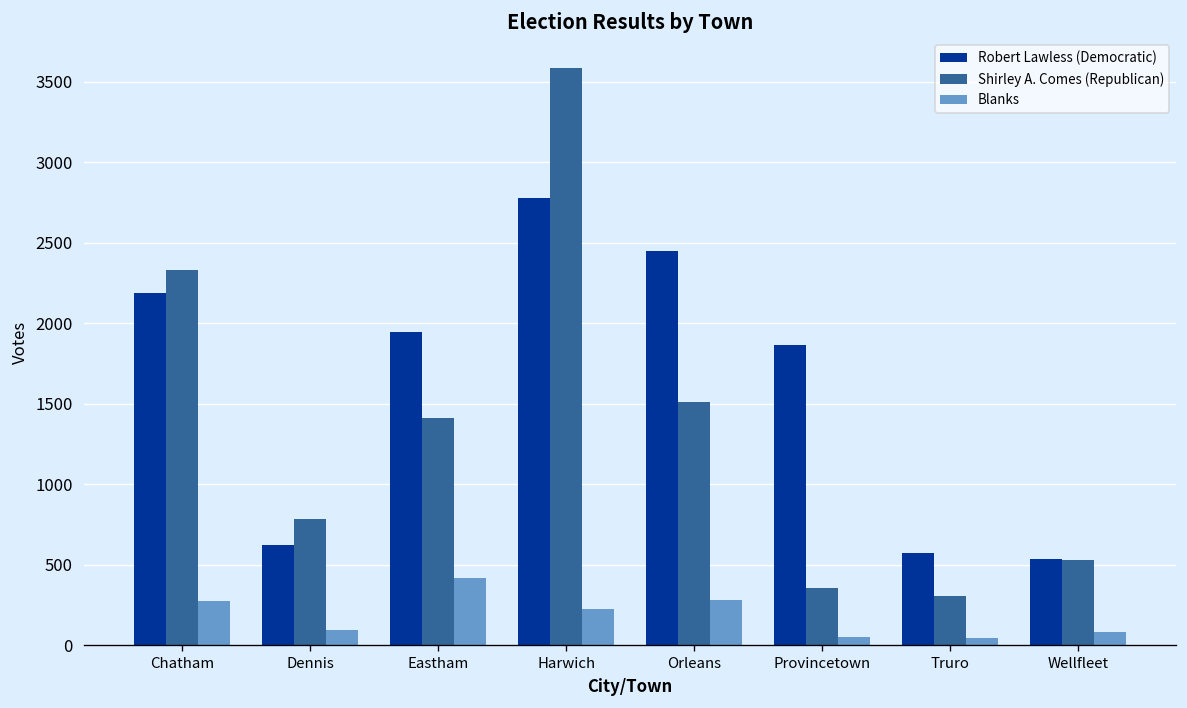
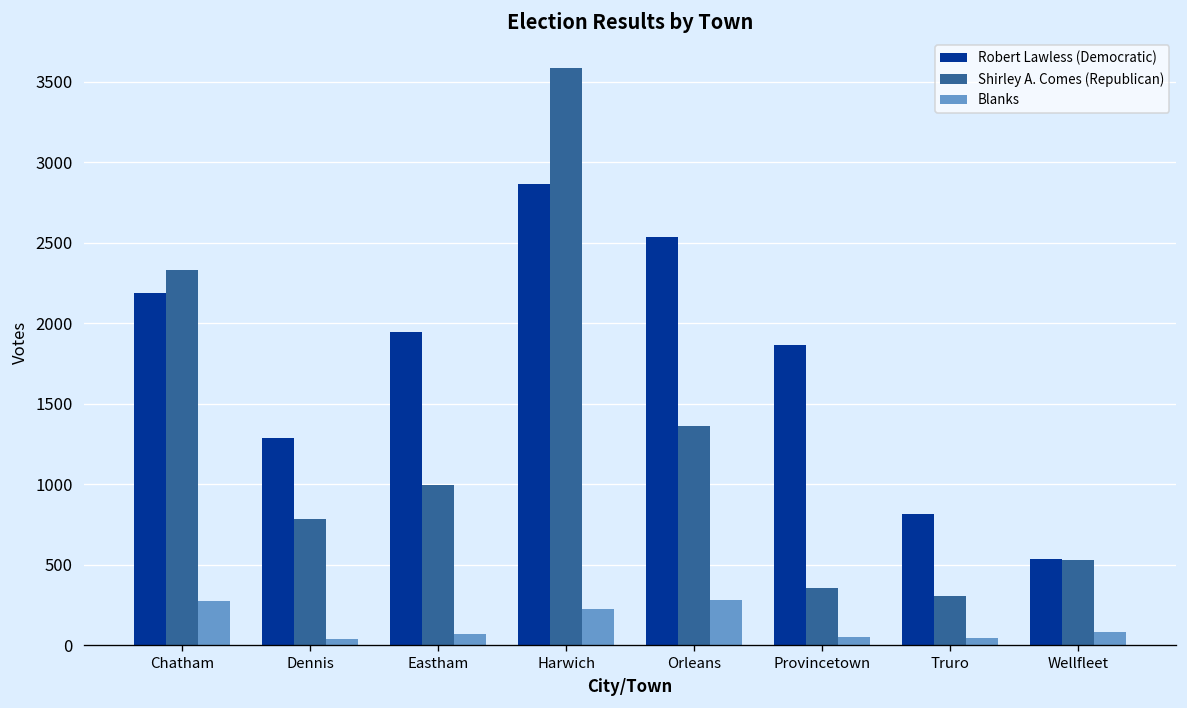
Robert Lawless (Democratic), Dennis: 620 -> 1290
Blanks, Dennis: 100 -> 40
Shirley A. Comes (Republican), Eastham: 1410 -> 1000
Blanks, Eastham: 420 -> 70
Robert Lawless (Democratic), Harwich: 2780 -> 2860
Robert Lawless (Democratic), Orleans: 2450 -> 2530
Shirley A. Comes (Republican), Orleans: 1510 -> 1360
Robert Lawless (Democratic), Truro: 570 -> 810
